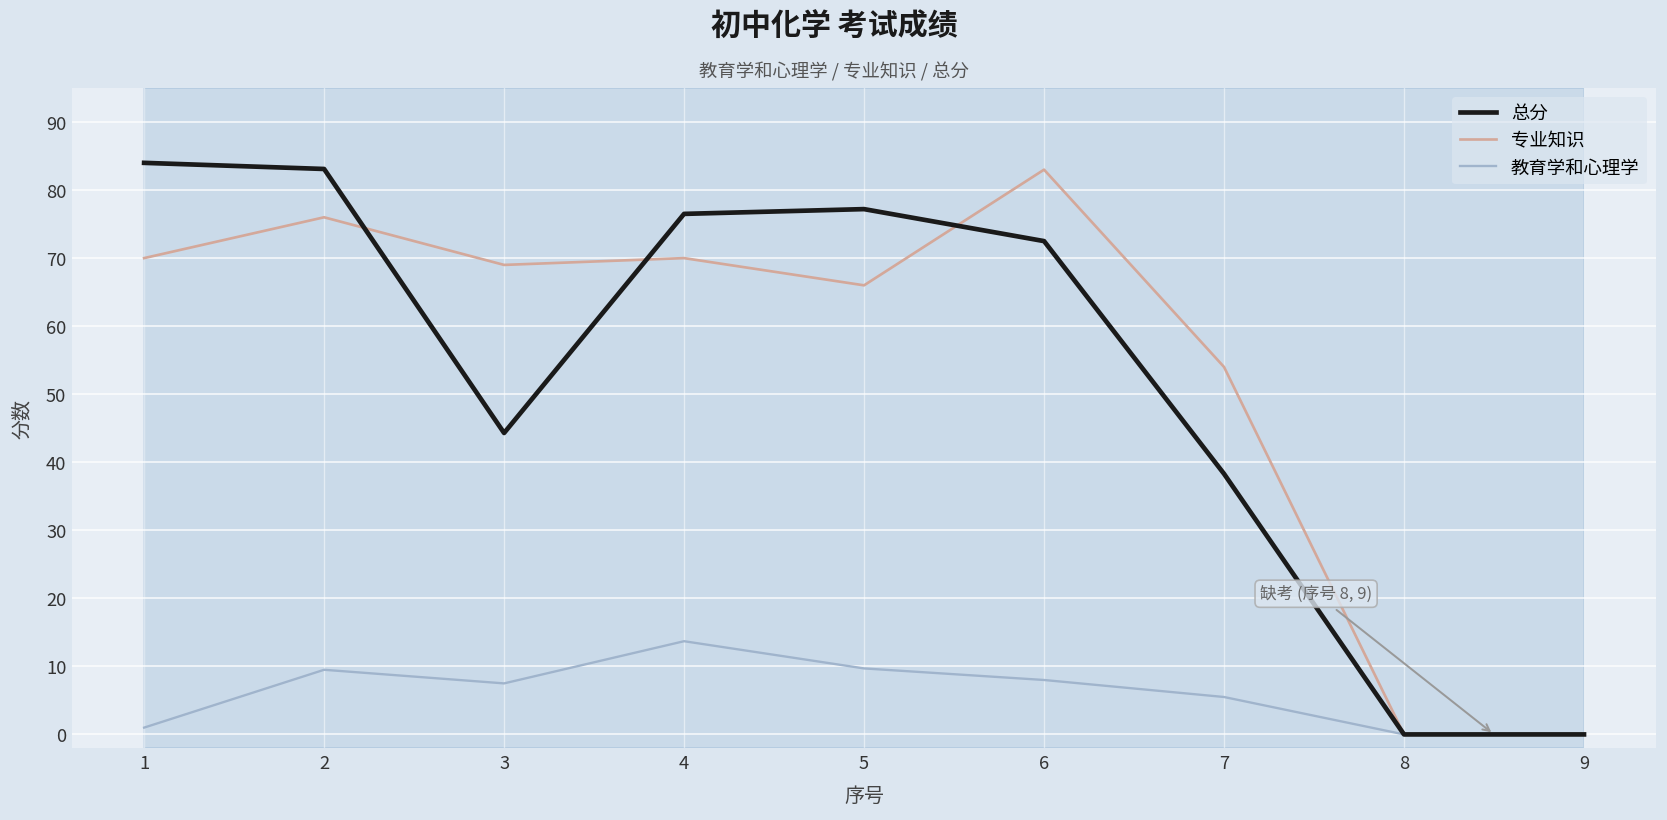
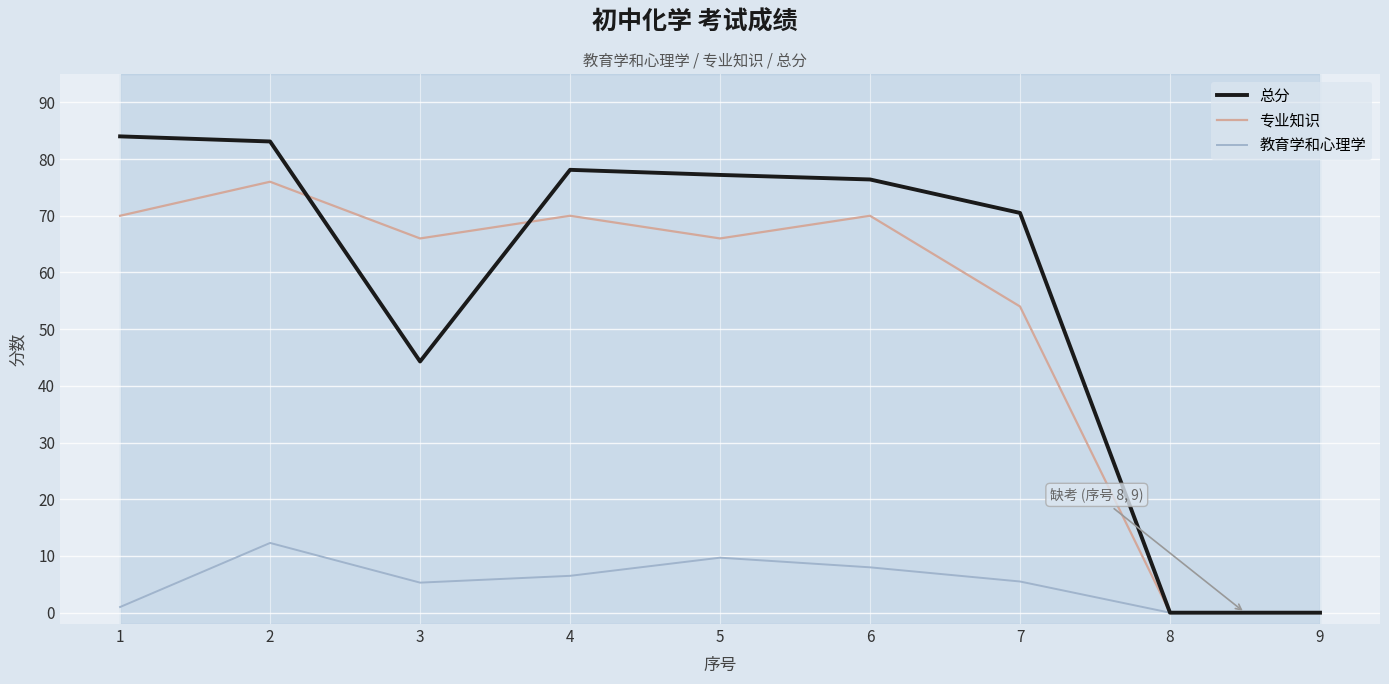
教育学和心理学, 2: 10 -> 12
专业知识, 3: 69 -> 66
教育学和心理学, 3: 8 -> 5
总分, 4: 77 -> 78
教育学和心理学, 4: 14 -> 7
总分, 6: 73 -> 76
专业知识, 6: 83 -> 70
总分, 7: 38 -> 71
